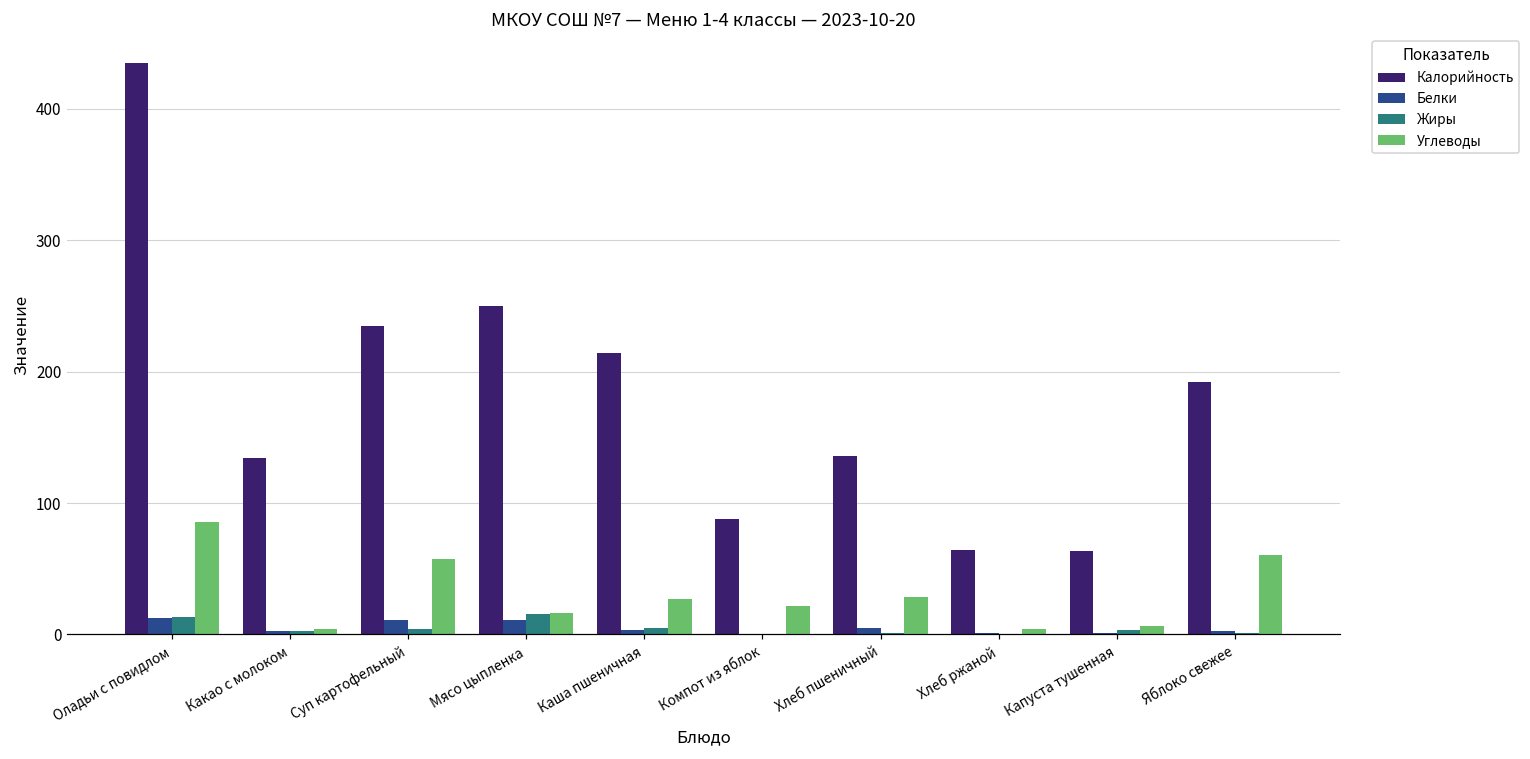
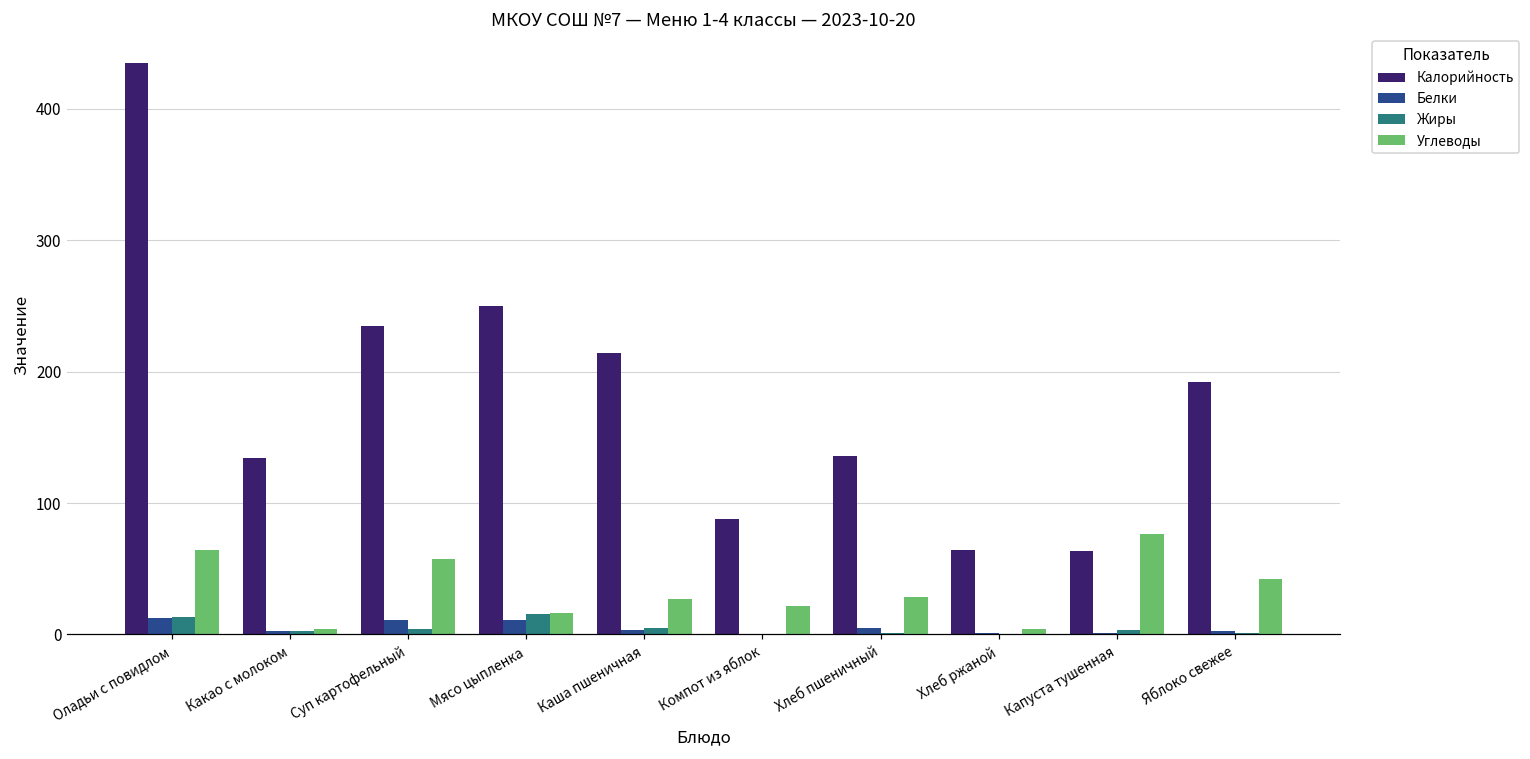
Углеводы, Оладьи с повидлом: 85 -> 65
Углеводы, Капуста тушенная: 6 -> 76
Углеводы, Яблоко свежее: 61 -> 42
